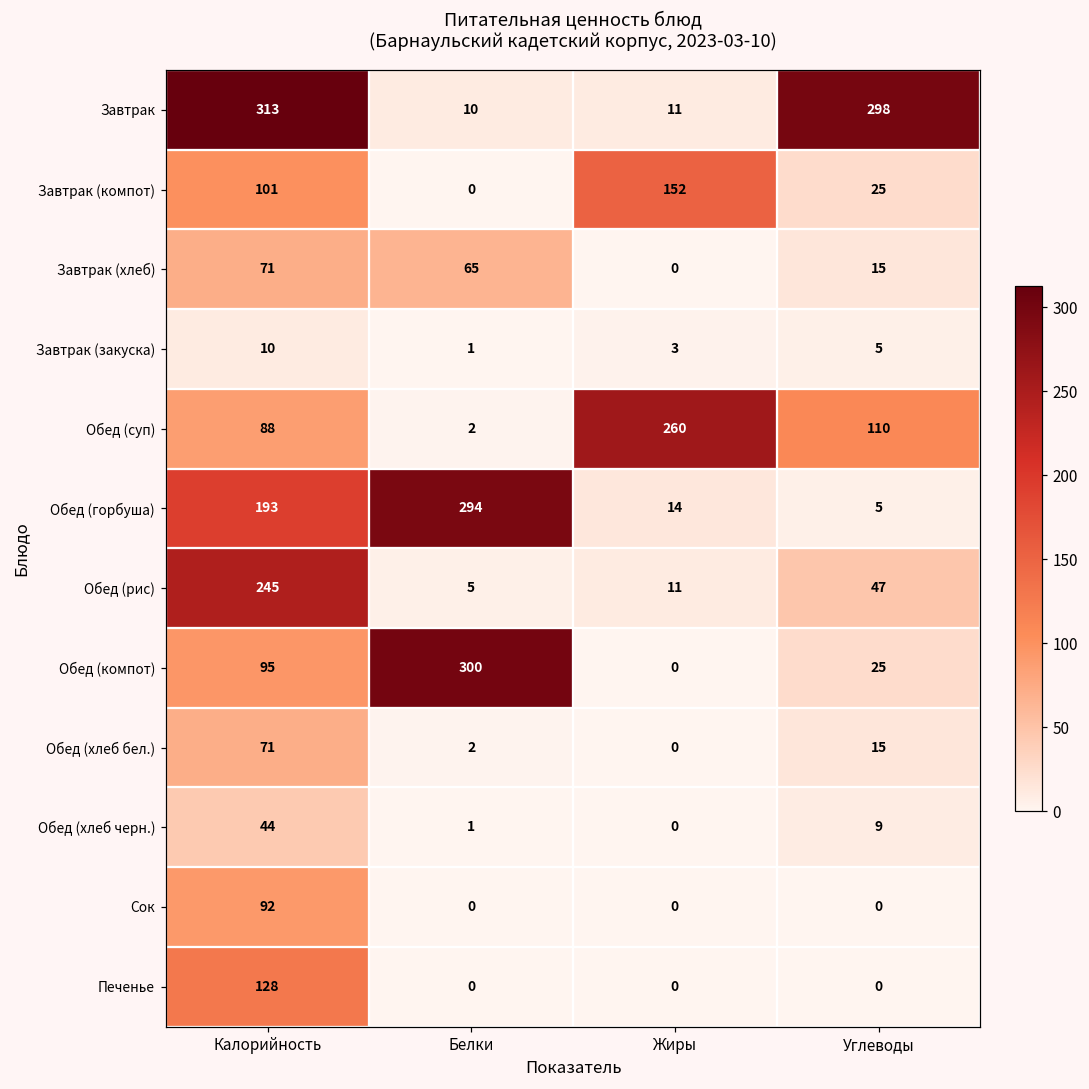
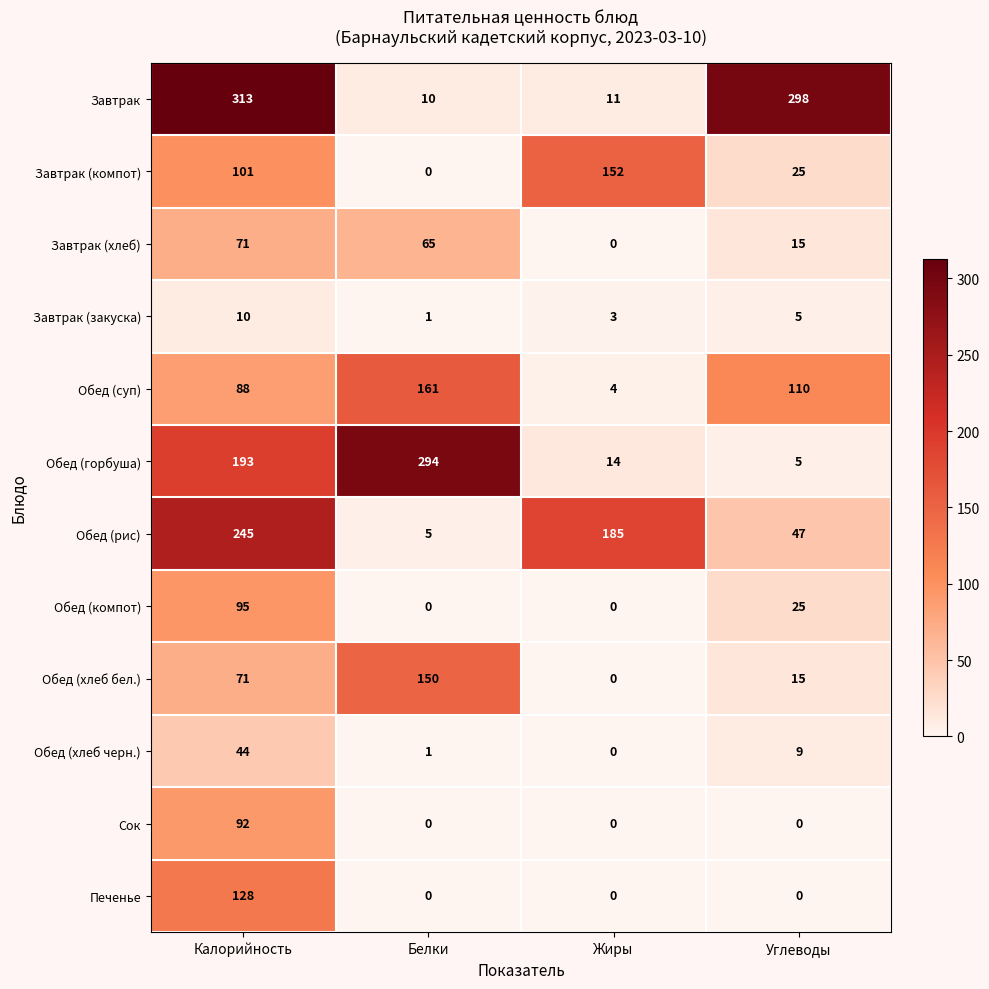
Обед (суп), Белки: 2 -> 161
Обед (суп), Жиры: 260 -> 4
Обед (рис), Жиры: 11 -> 185
Обед (компот), Белки: 300 -> 0
Обед (хлеб бел.), Белки: 2 -> 150
